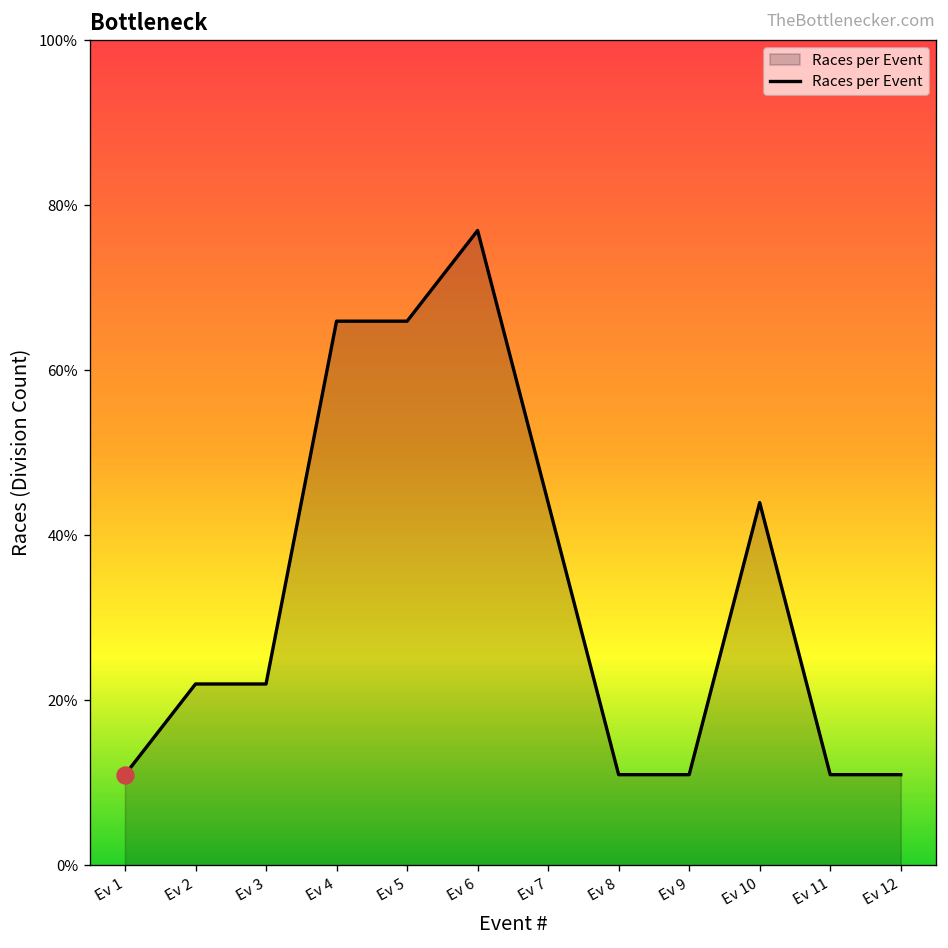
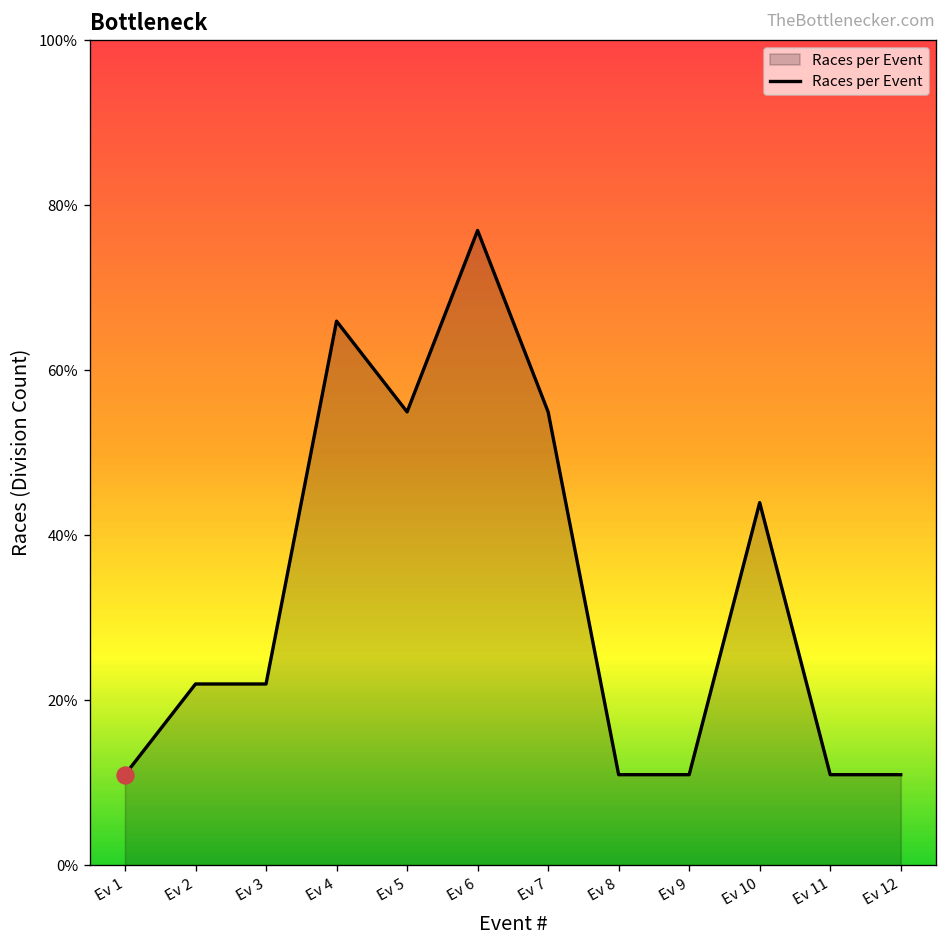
Races per Event, Ev 5: 66% -> 55%
Races per Event, Ev 7: 44% -> 55%
